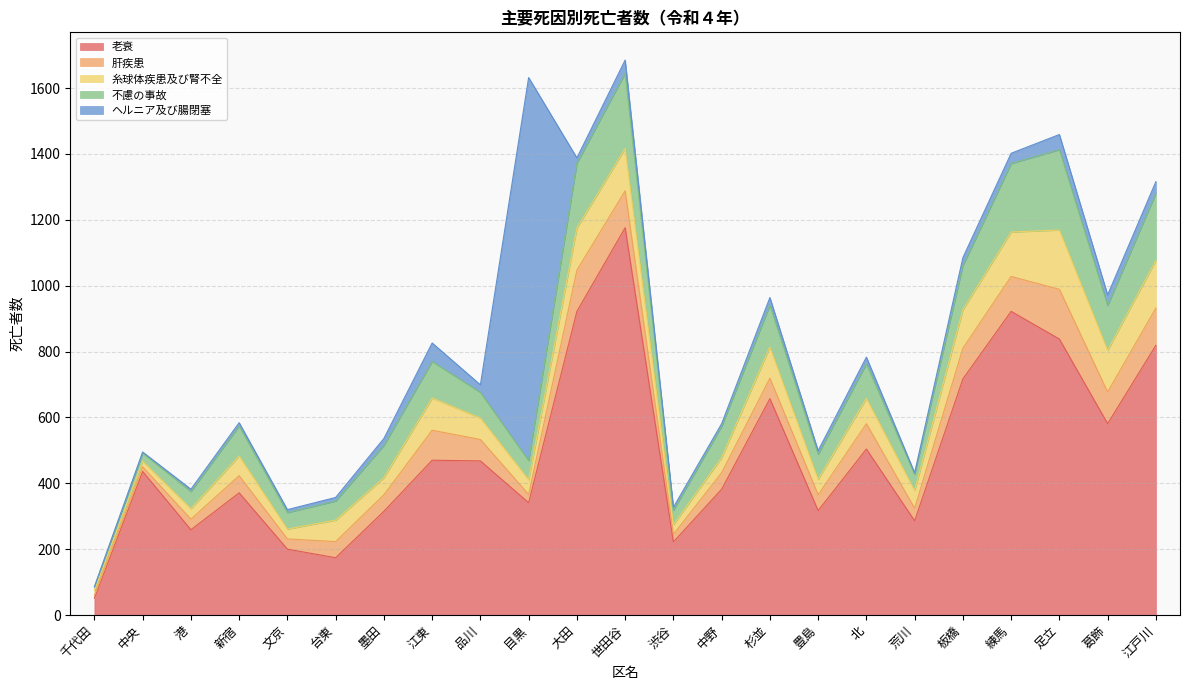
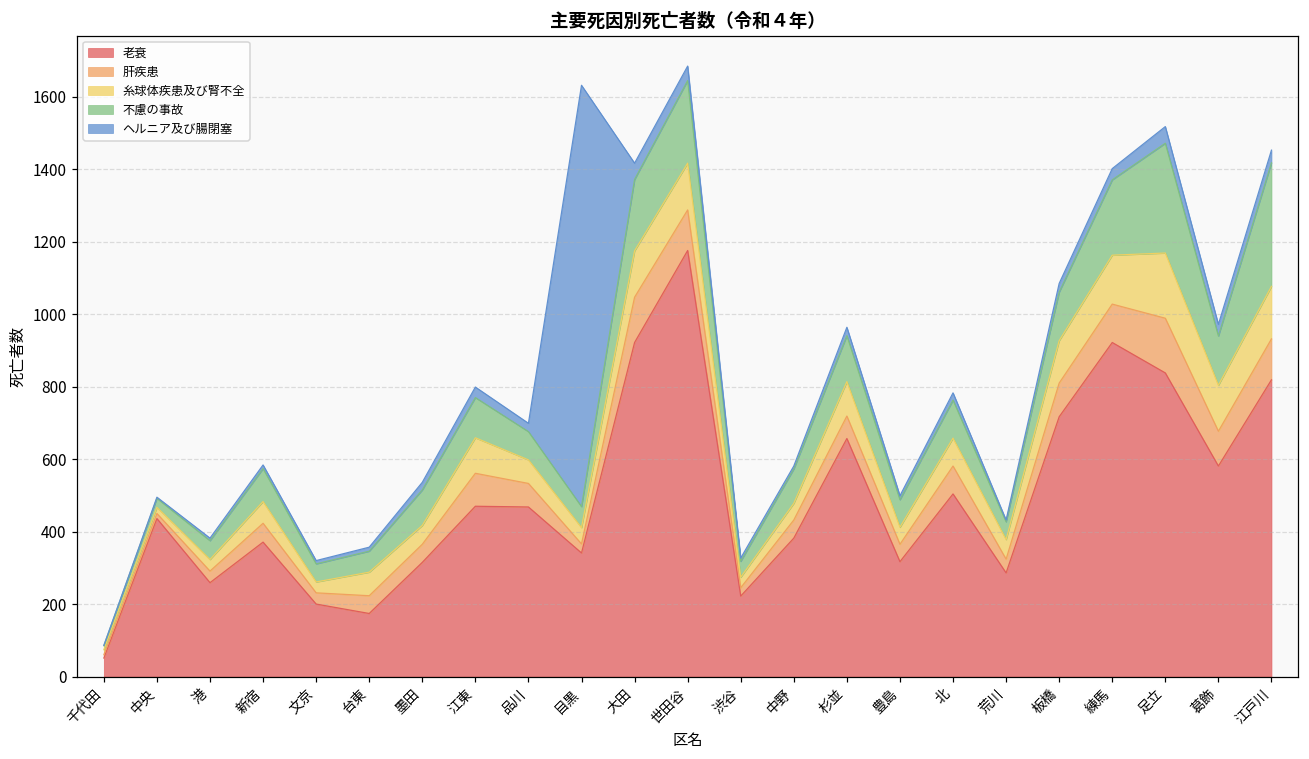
ヘルニア及び腸閉塞, 江東: 60 -> 30
ヘルニア及び腸閉塞, 大田: 20 -> 50
不慮の事故, 足立: 240 -> 300
不慮の事故, 江戸川: 200 -> 340
